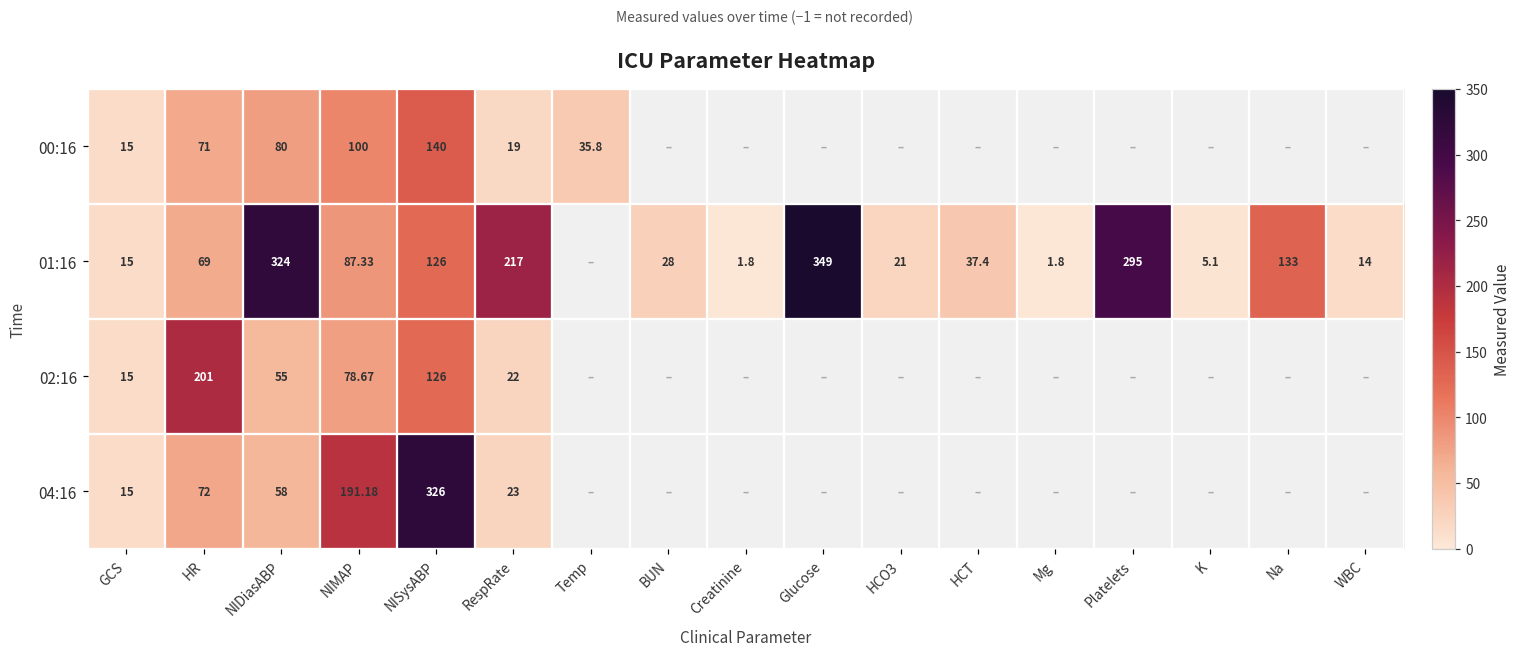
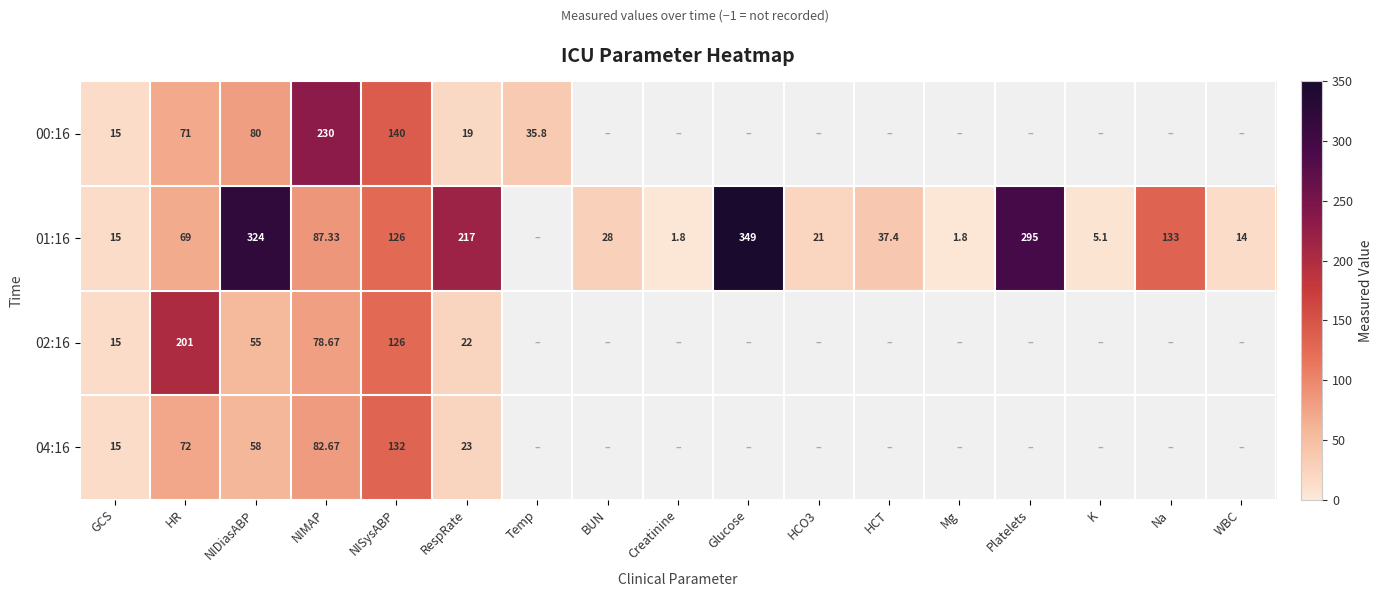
00:16, NIMAP: 100 -> 230
04:16, NIMAP: 191.18 -> 82.67
04:16, NISysABP: 326 -> 132
